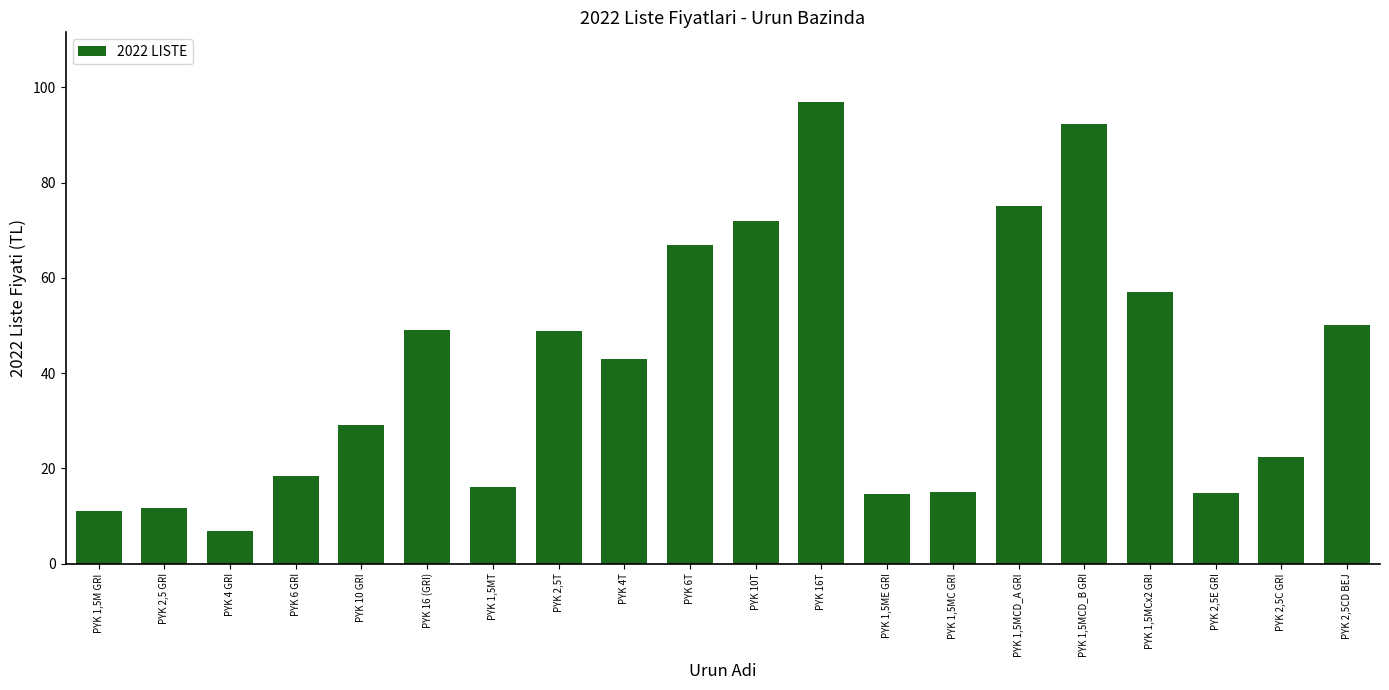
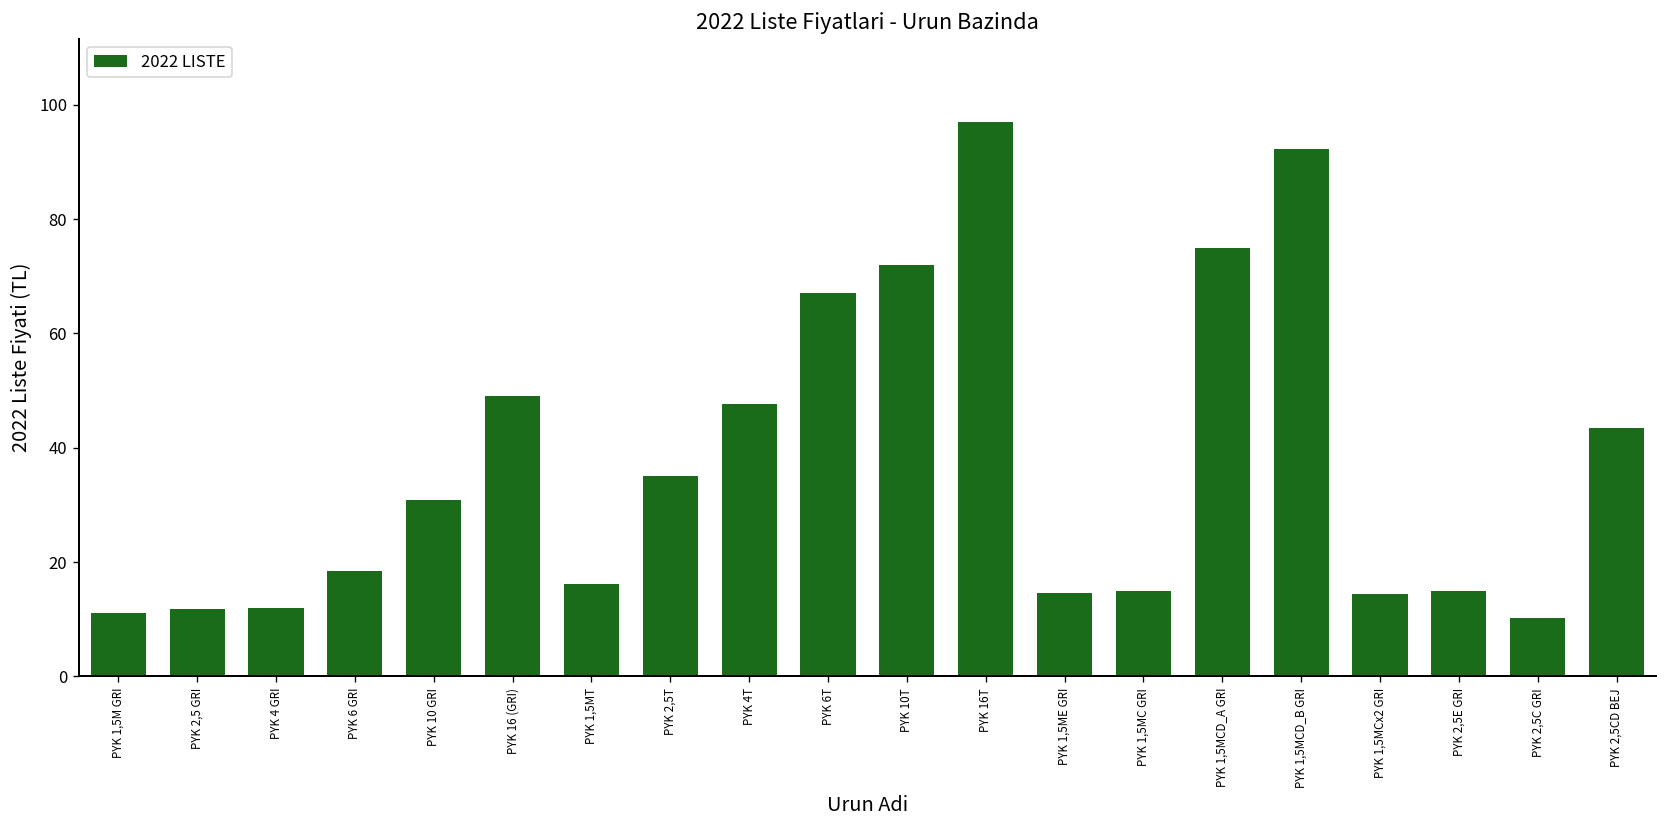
PYK 4 GRI: 7 -> 12
PYK 10 GRI: 29 -> 31
PYK 2,5T: 49 -> 35
PYK 4T: 43 -> 48
PYK 1,5MCx2 GRI: 57 -> 14
PYK 2,5C GRI: 22 -> 10
PYK 2,5CD BEJ: 50 -> 43
